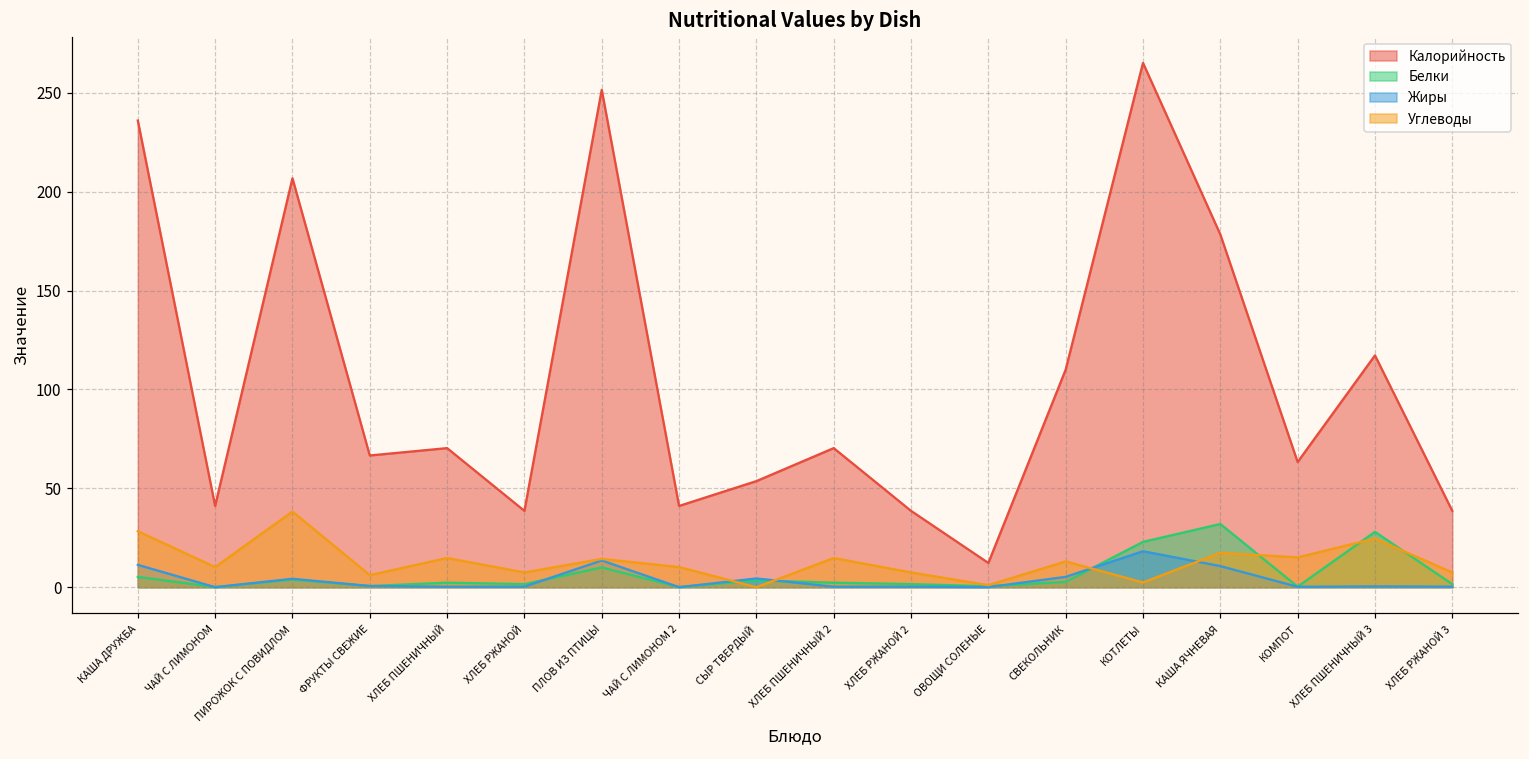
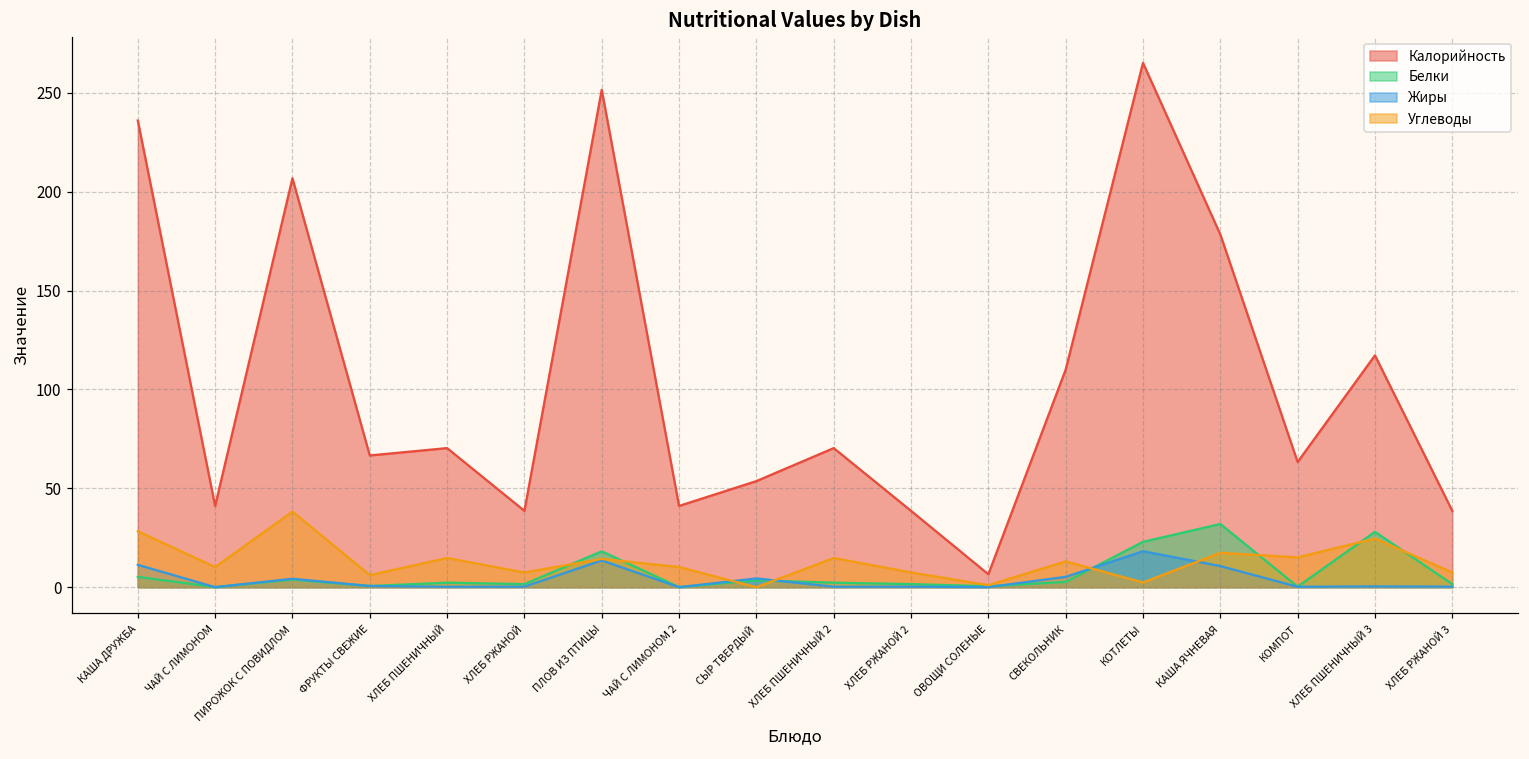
Белки, ПЛОВ ИЗ ПТИЦЫ: 10 -> 18
Калорийность, ОВОЩИ СОЛЕНЫЕ: 12 -> 7
